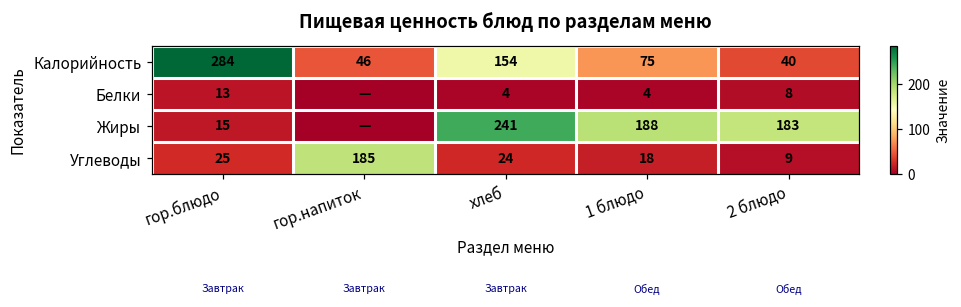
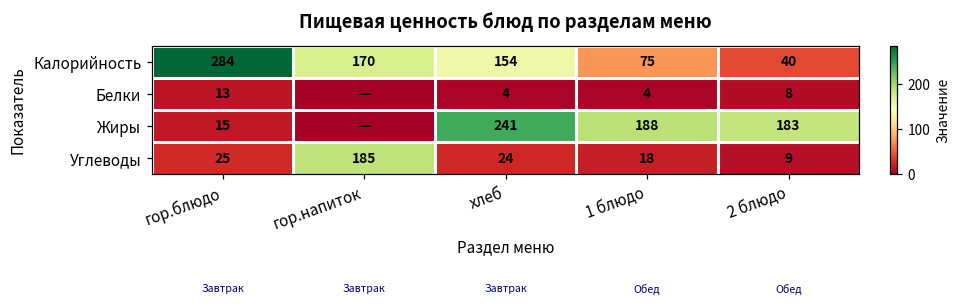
Калорийность, гор.напиток: 46 -> 170
